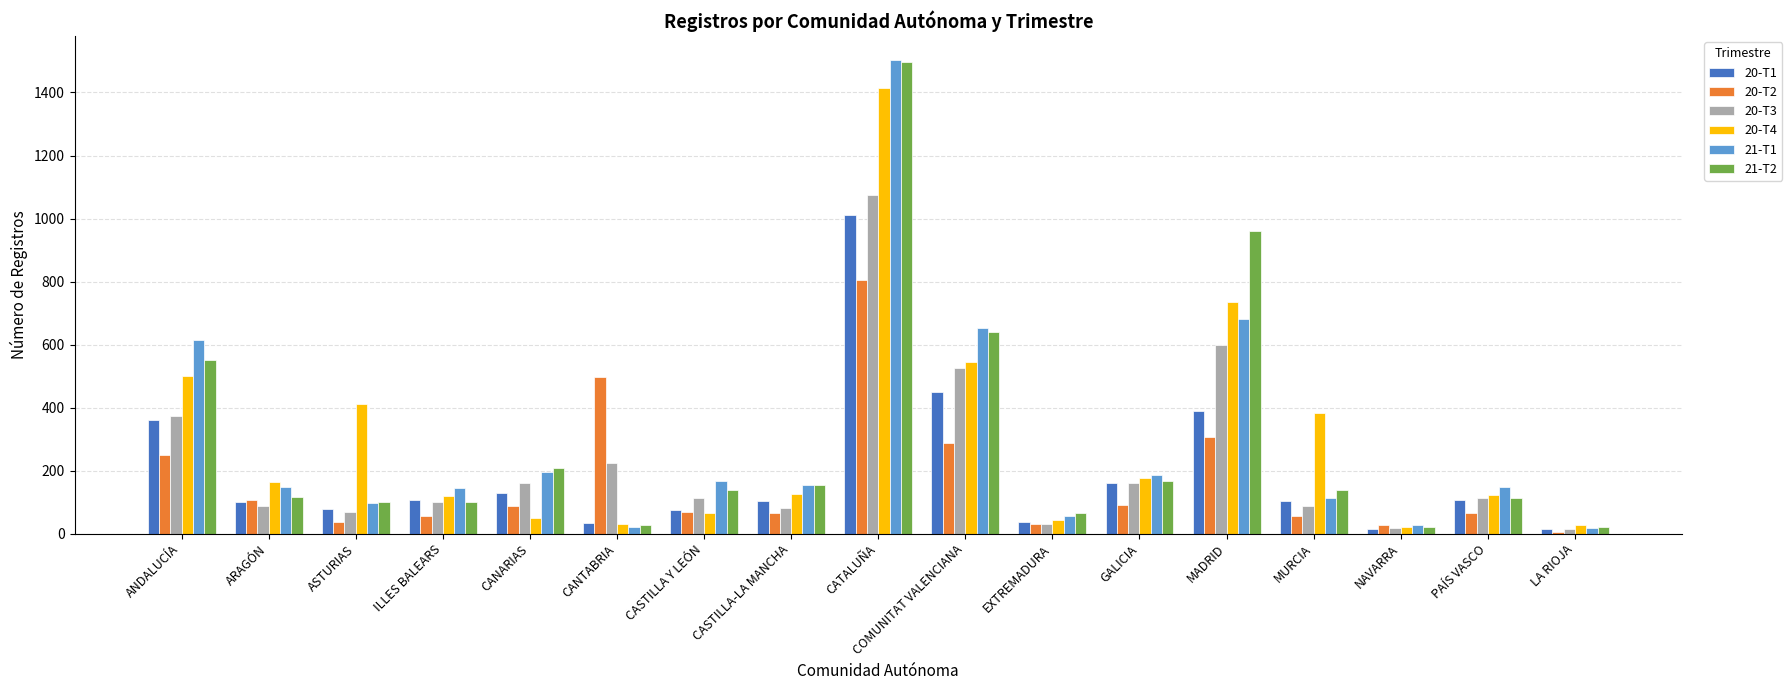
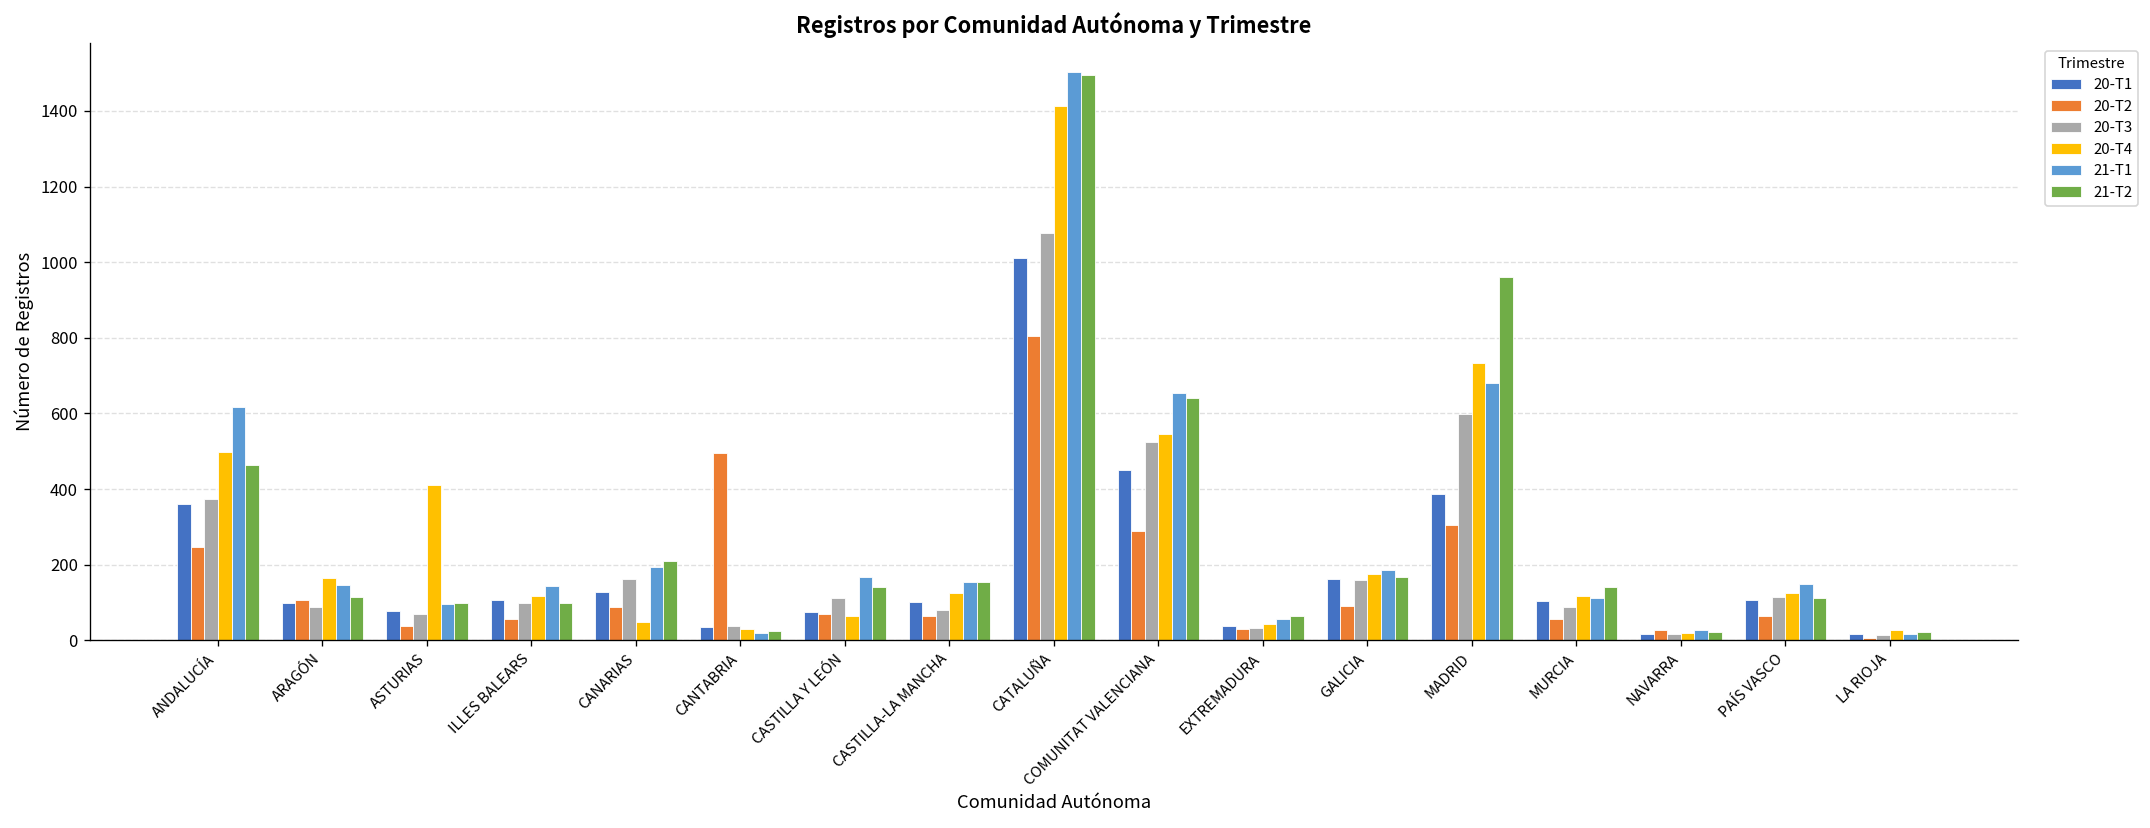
21-T2, ANDALUCÍA: 550 -> 470
20-T3, CANTABRIA: 230 -> 40
20-T4, MURCIA: 380 -> 120
